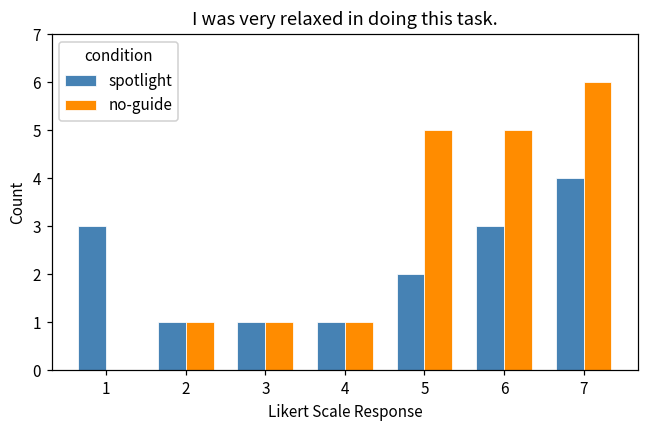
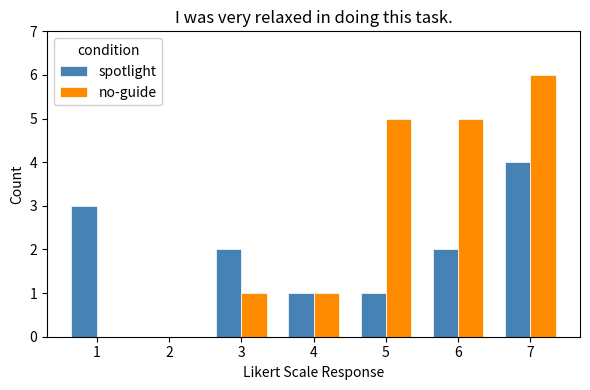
spotlight, 2: 1 -> 0
no-guide, 2: 1 -> 0
spotlight, 3: 1 -> 2
spotlight, 5: 2 -> 1
spotlight, 6: 3 -> 2
